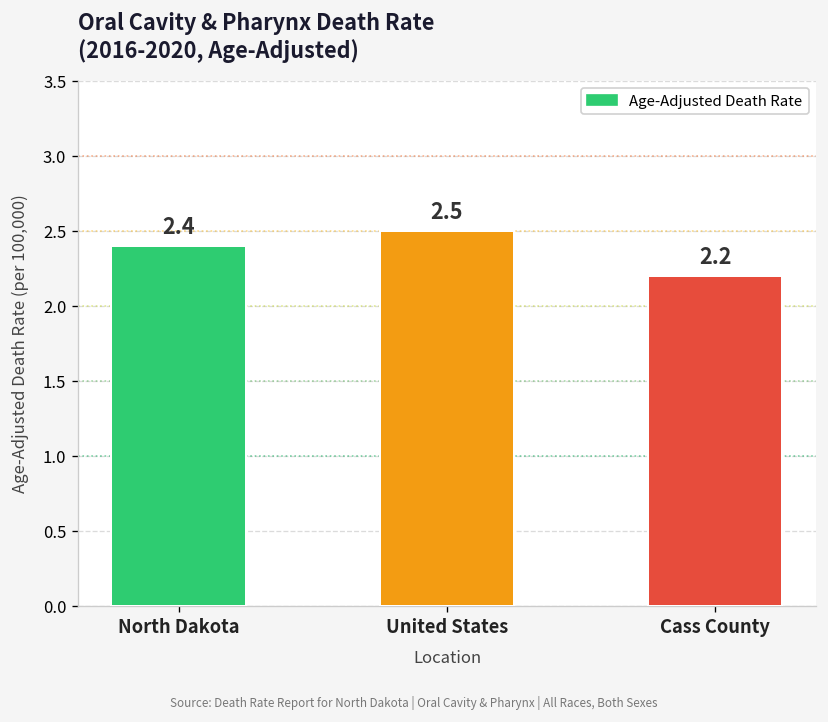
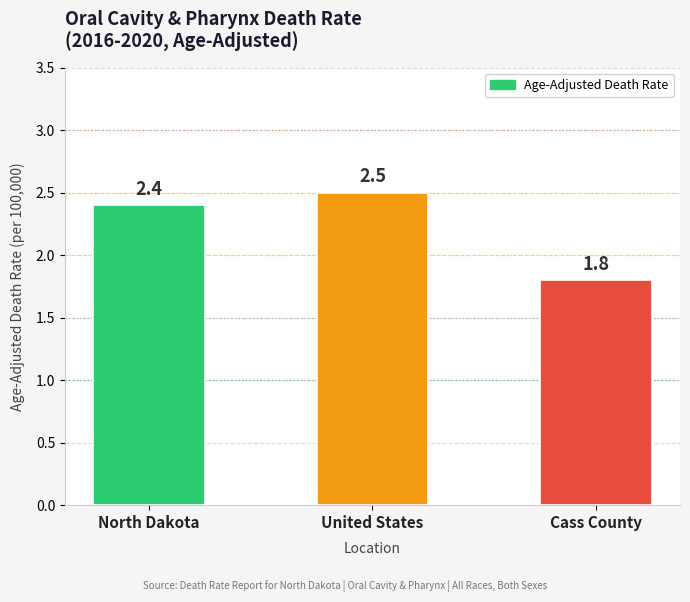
Cass County: 2.2 -> 1.8
